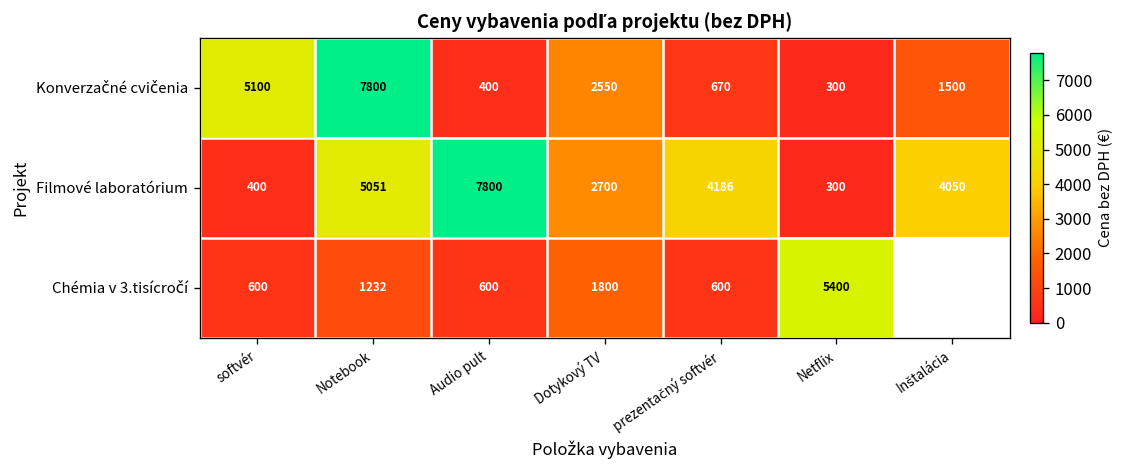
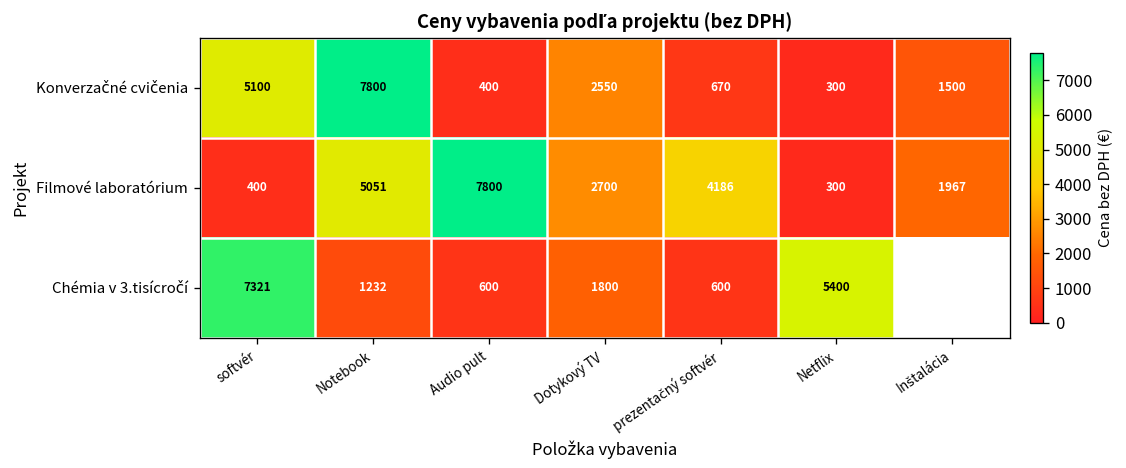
Filmové laboratórium, Inštalácia: 4050 -> 1967
Chémia v 3.tisícročí, softvér: 600 -> 7321
